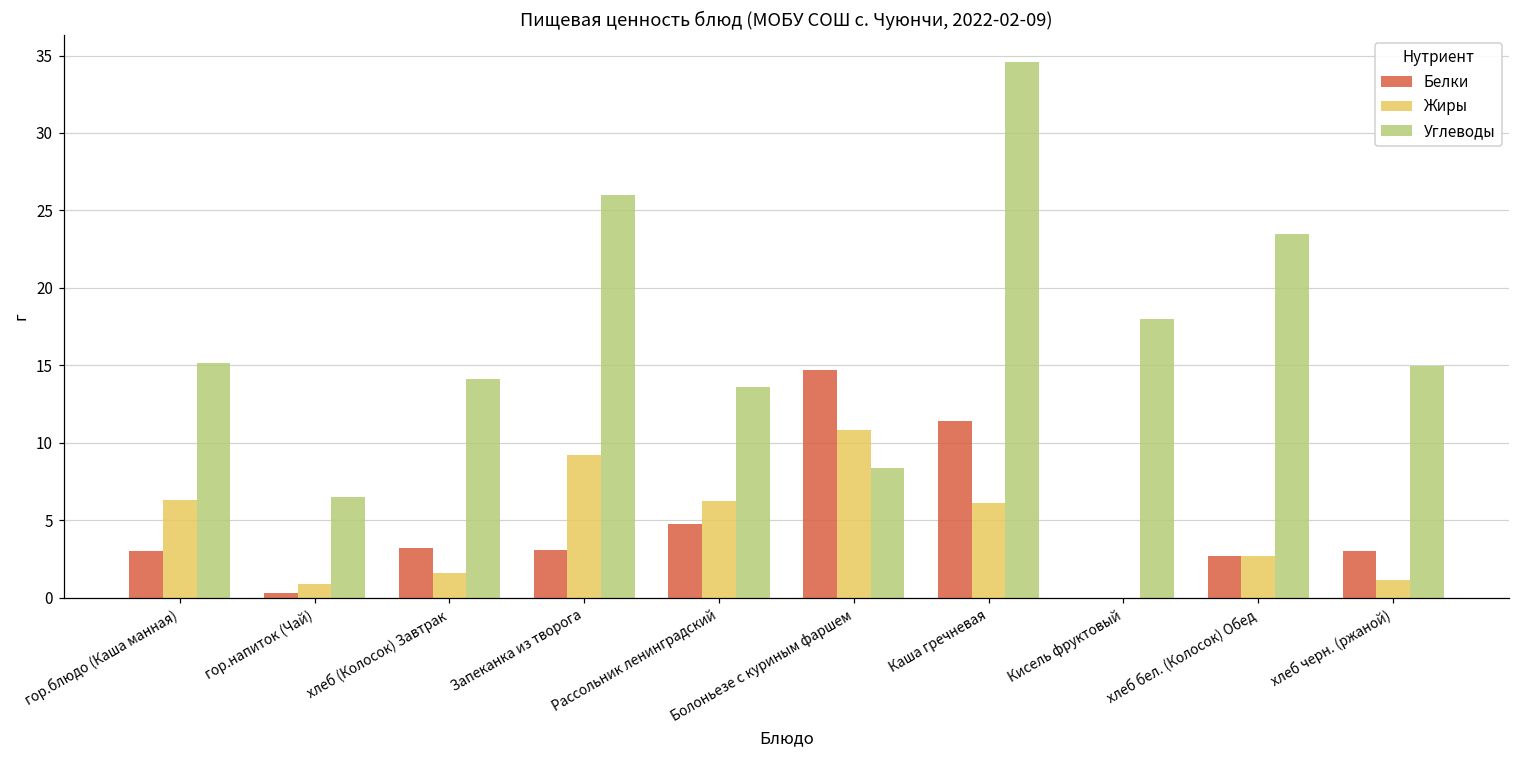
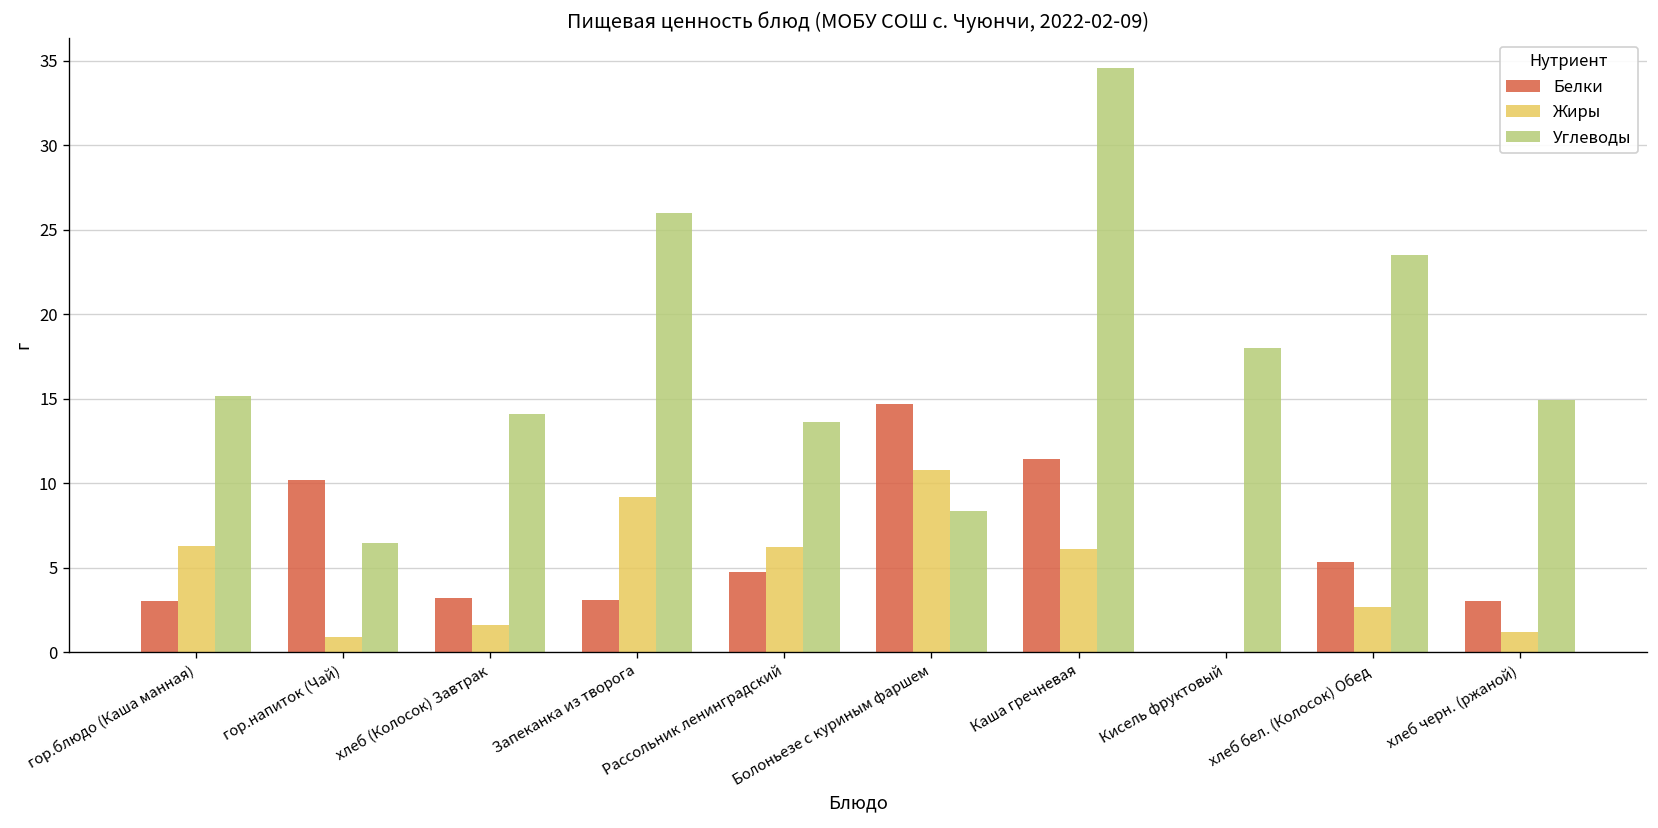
Белки, гор.напиток (Чай): 0.3 -> 10.2
Белки, хлеб бел. (Колосок) Обед: 2.7 -> 5.3
